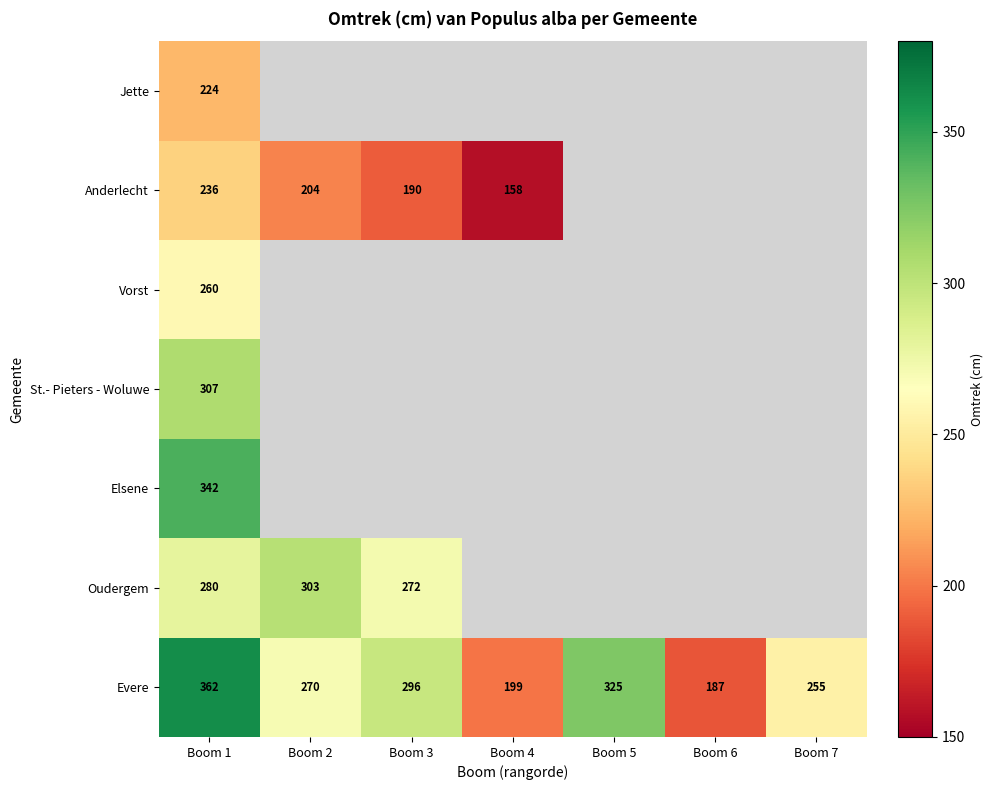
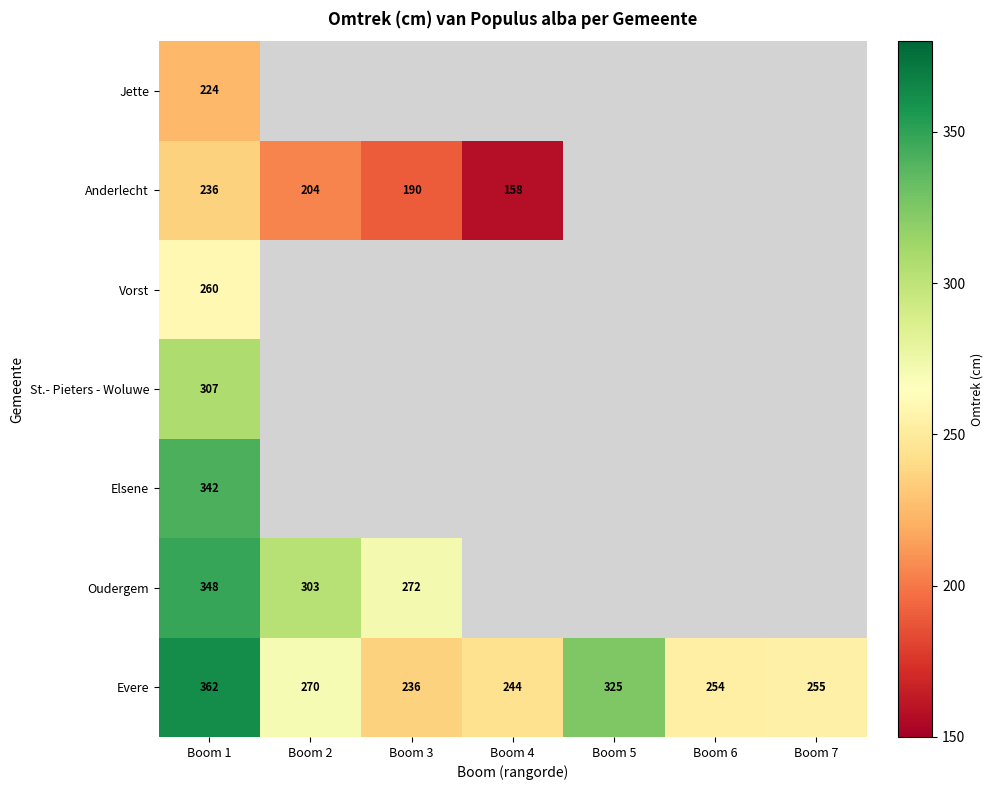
Oudergem, Boom 1: 280 -> 348
Evere, Boom 3: 296 -> 236
Evere, Boom 4: 199 -> 244
Evere, Boom 6: 187 -> 254
